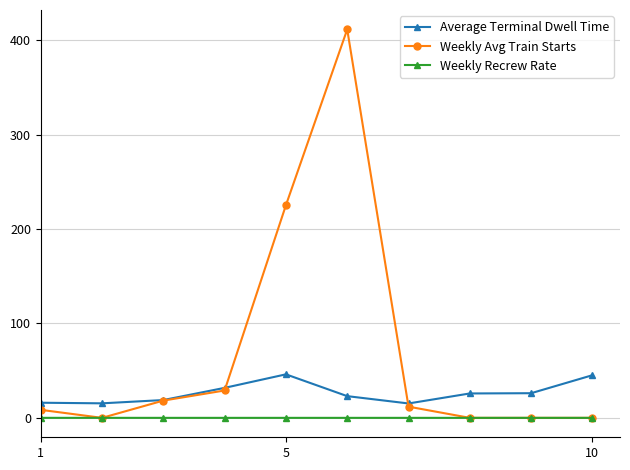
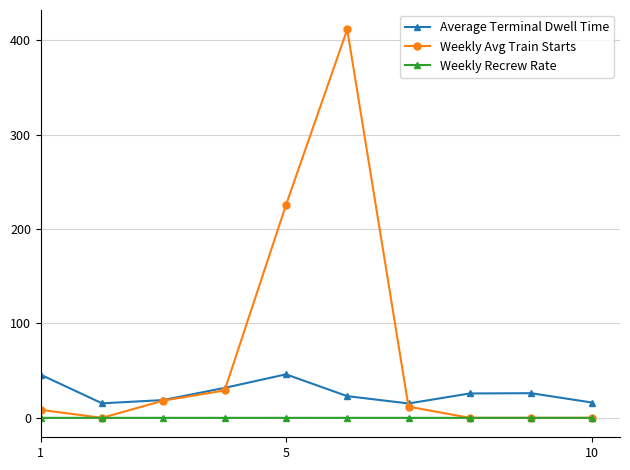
Average Terminal Dwell Time, 1: 20 -> 50
Average Terminal Dwell Time, 10: 50 -> 20
